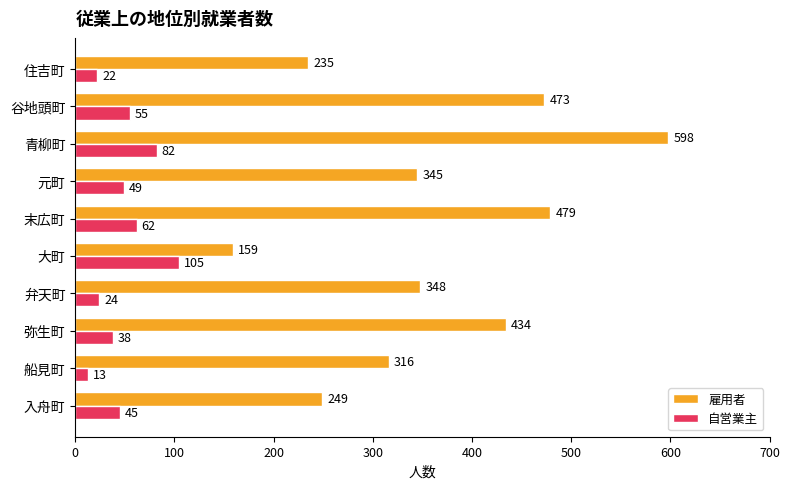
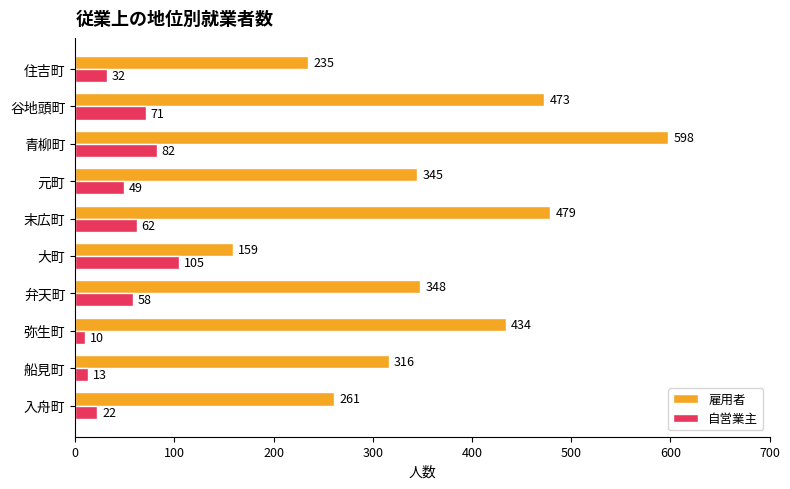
自営業主, 住吉町: 22 -> 32
自営業主, 谷地頭町: 55 -> 71
自営業主, 弁天町: 24 -> 58
自営業主, 弥生町: 38 -> 10
雇用者, 入舟町: 249 -> 261
自営業主, 入舟町: 45 -> 22
